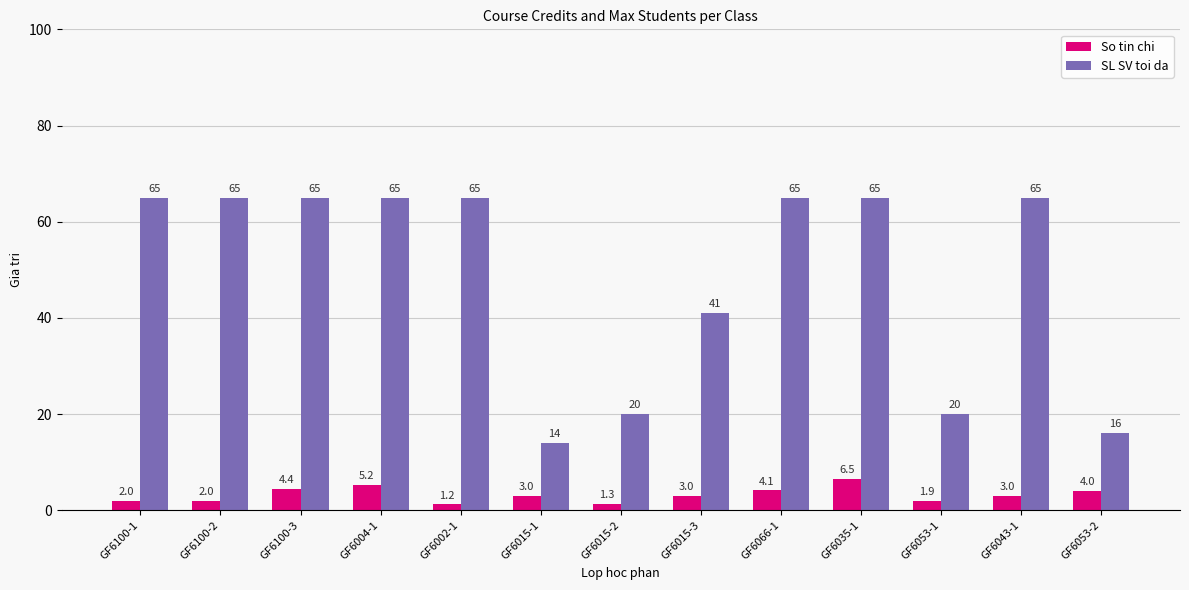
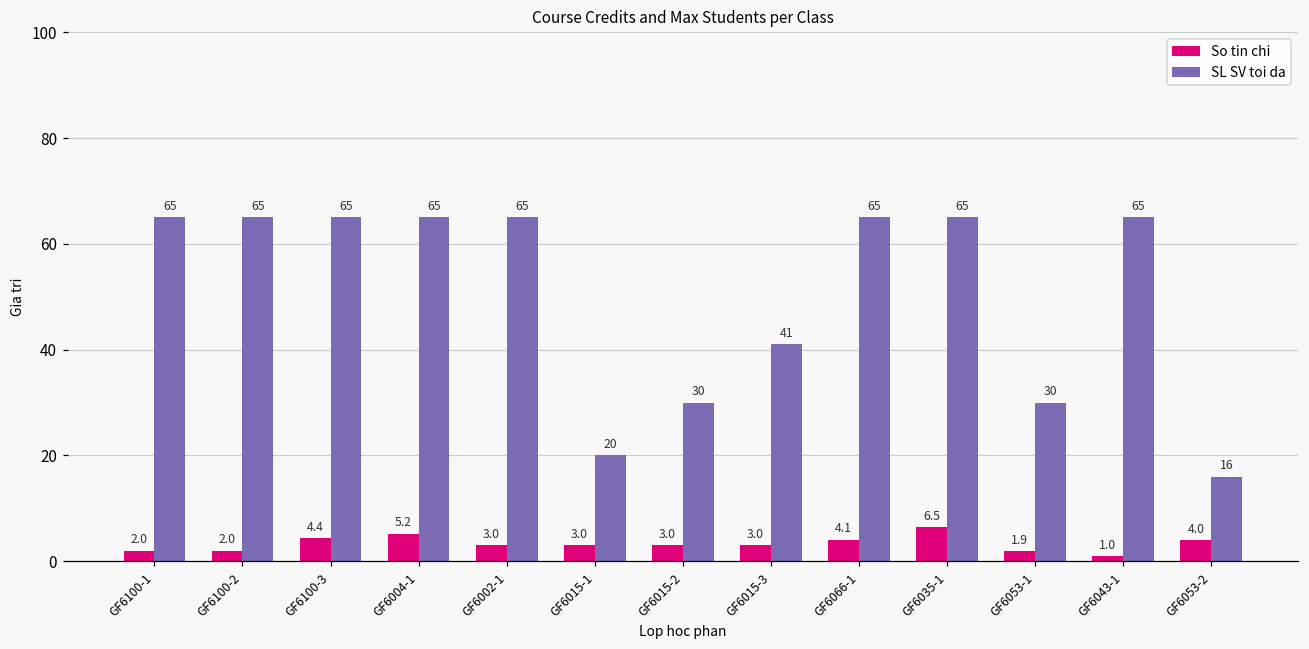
So tin chi, GF6002-1: 1.2 -> 3.0
SL SV toi da, GF6015-1: 14 -> 20
So tin chi, GF6015-2: 1.3 -> 3.0
SL SV toi da, GF6015-2: 20 -> 30
SL SV toi da, GF6053-1: 20 -> 30
So tin chi, GF6043-1: 3.0 -> 1.0
